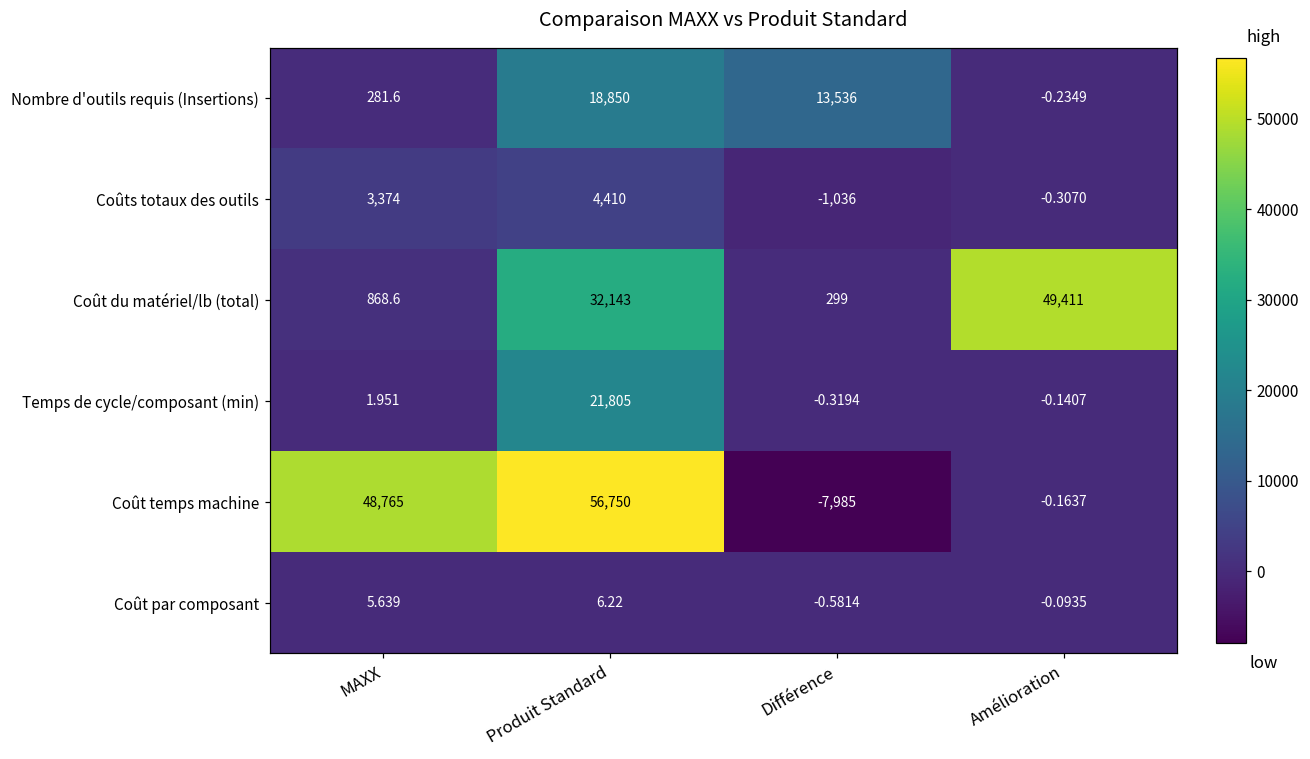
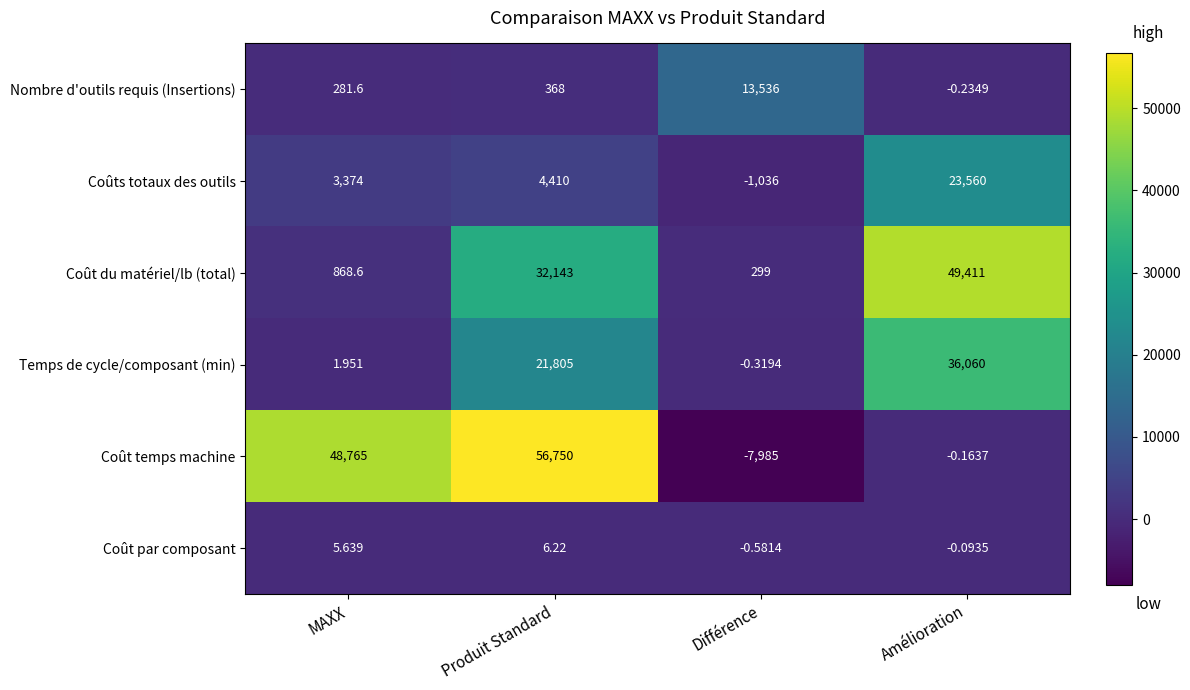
Nombre d'outils requis (Insertions), Produit Standard: 18,850 -> 368
Coûts totaux des outils, Amélioration: -0.3070 -> 23,560
Temps de cycle/composant (min), Amélioration: -0.1407 -> 36,060
